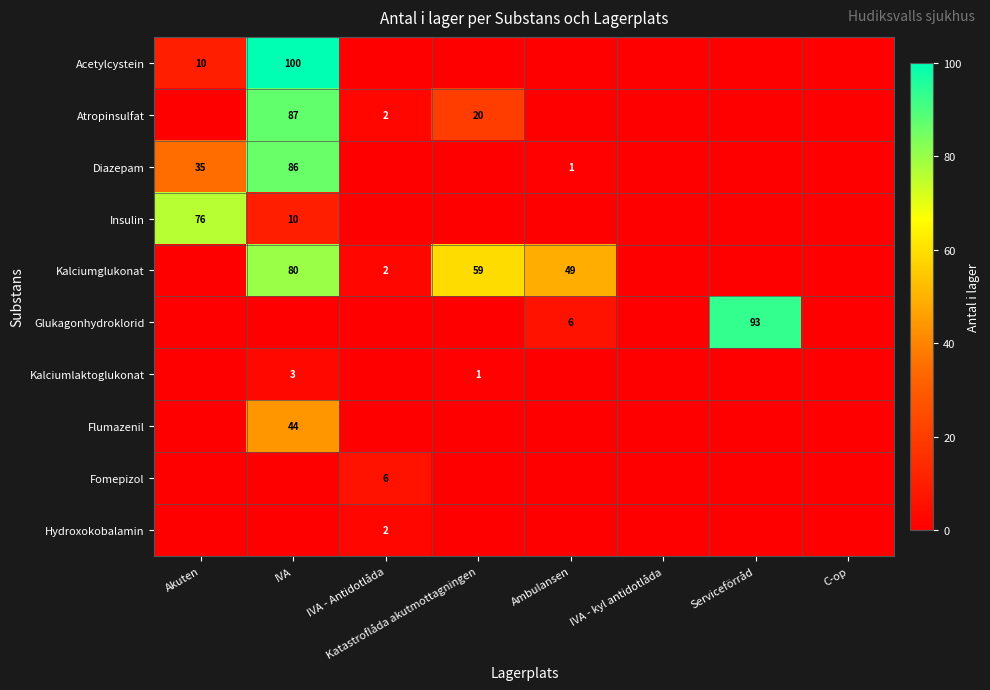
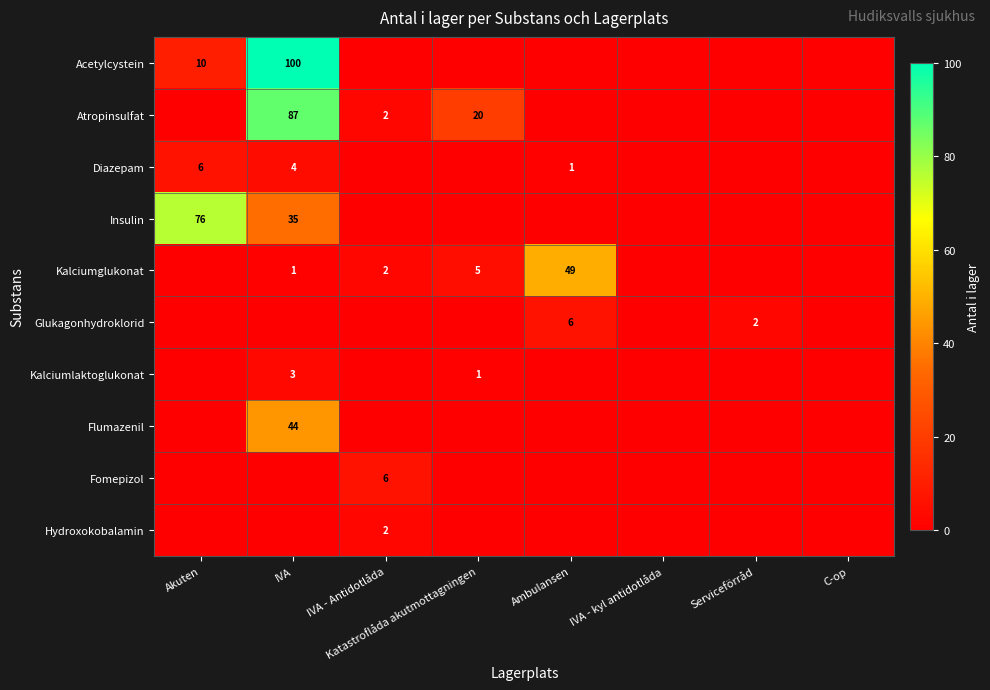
Diazepam, Akuten: 35 -> 6
Diazepam, IVA: 86 -> 4
Insulin, IVA: 10 -> 35
Kalciumglukonat, IVA: 80 -> 1
Kalciumglukonat, Katastroflåda akutmottagningen: 59 -> 5
Glukagonhydroklorid, Serviceförråd: 93 -> 2
